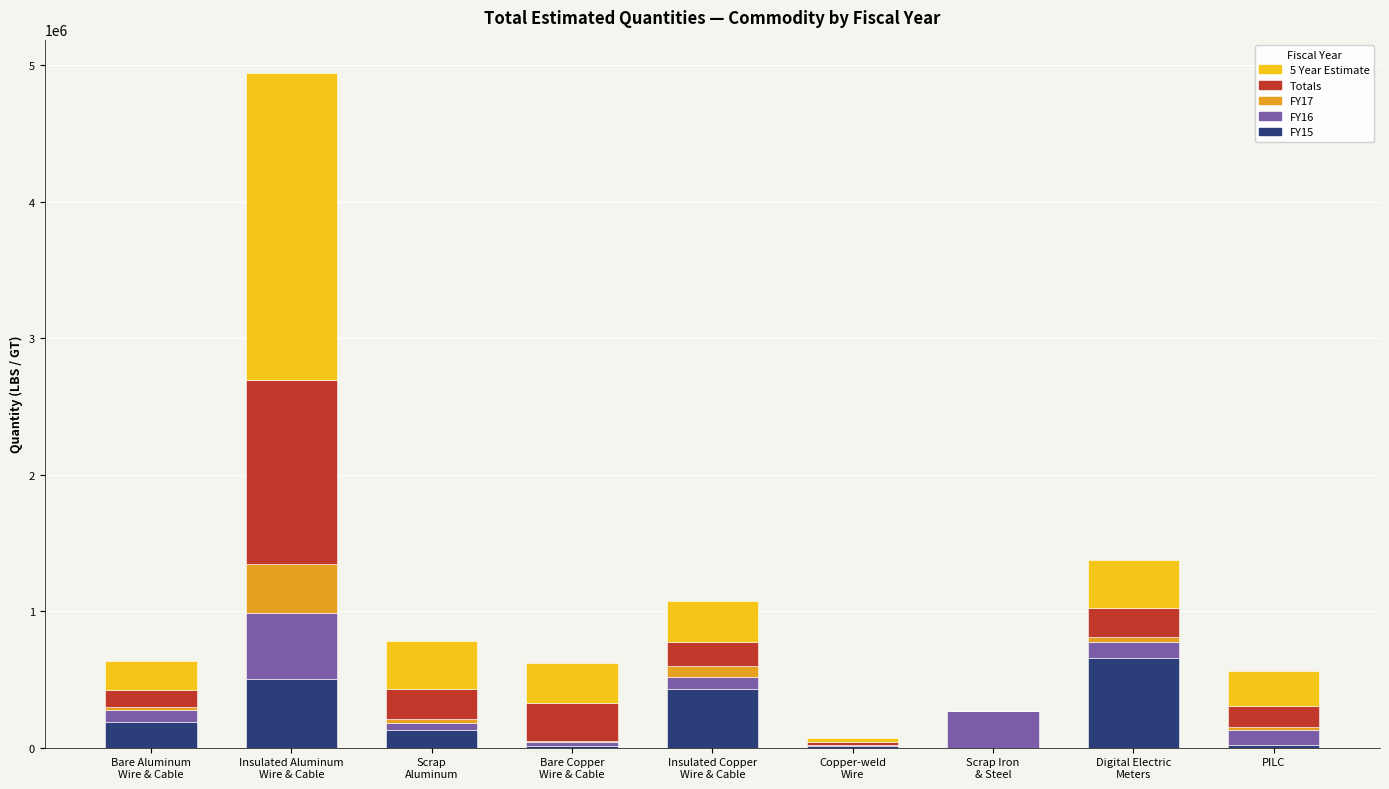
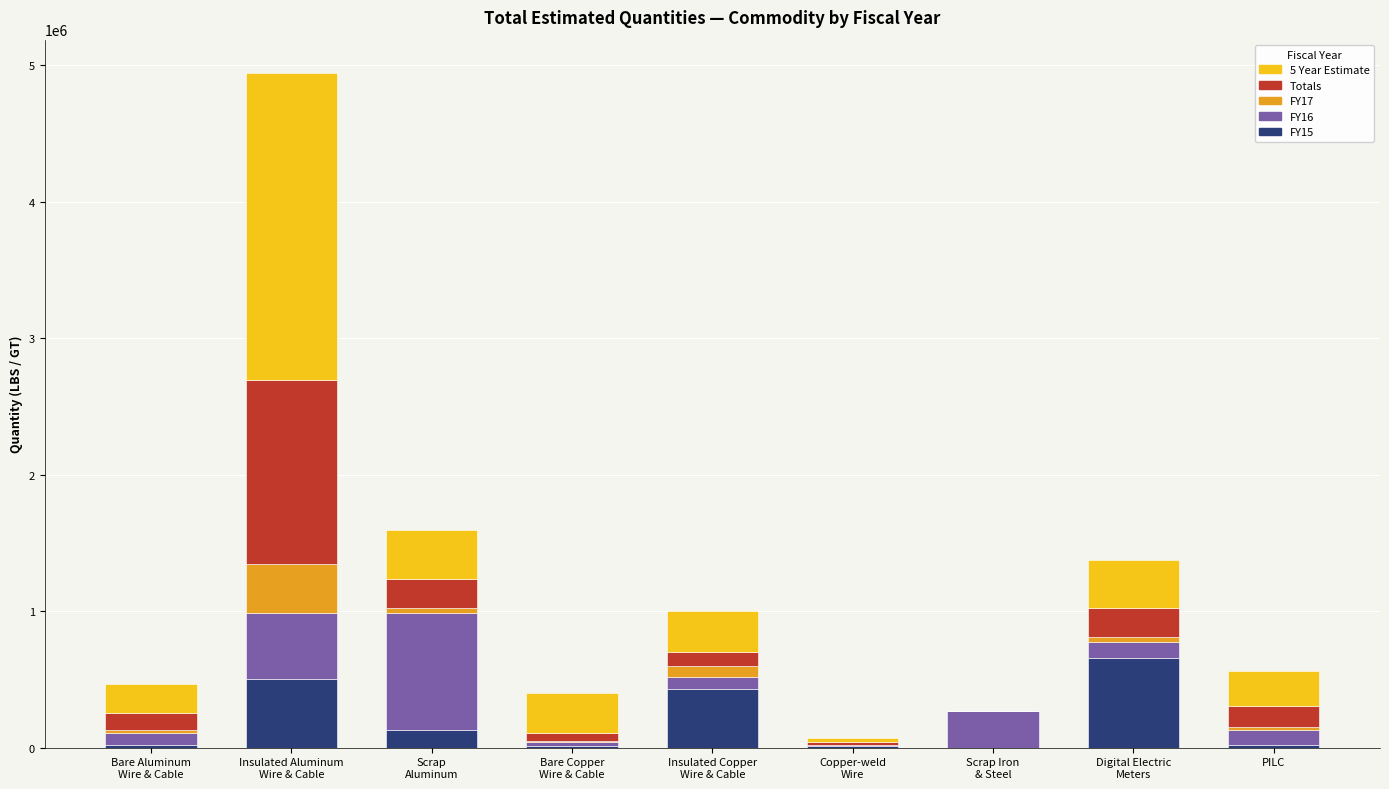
FY15, Bare Aluminum Wire & Cable: 190000 -> 20000
FY16, Scrap Aluminum: 50000 -> 860000
Totals, Bare Copper Wire & Cable: 280000 -> 50000
Totals, Insulated Copper Wire & Cable: 180000 -> 100000
